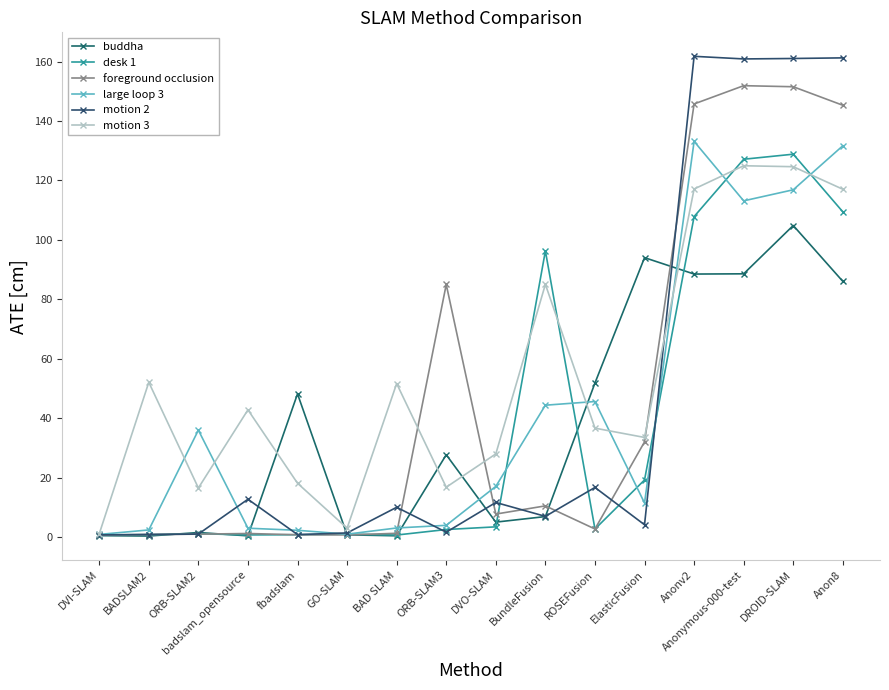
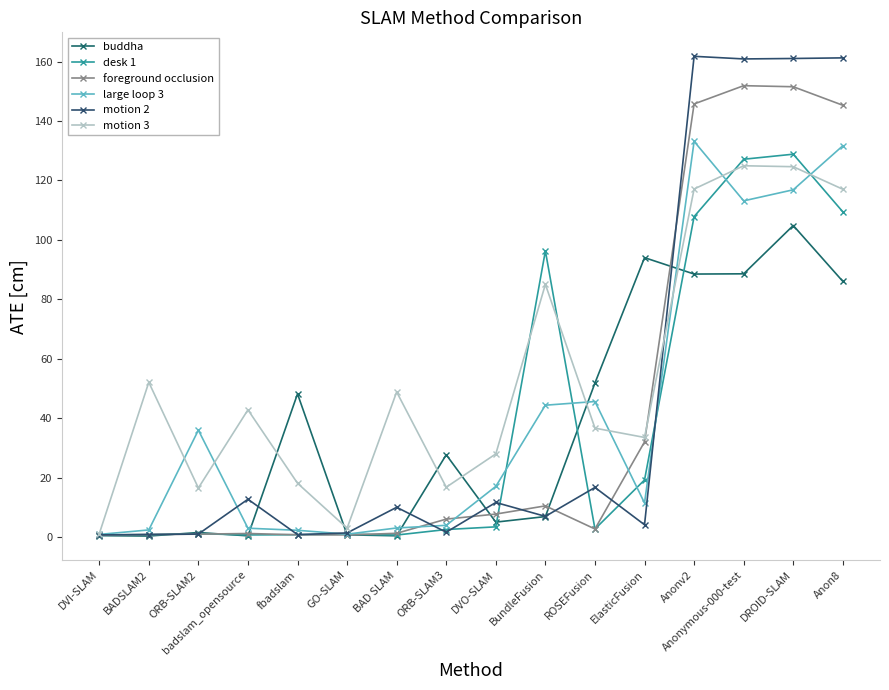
motion 3, BAD SLAM: 52 -> 49
foreground occlusion, ORB-SLAM3: 85 -> 6
